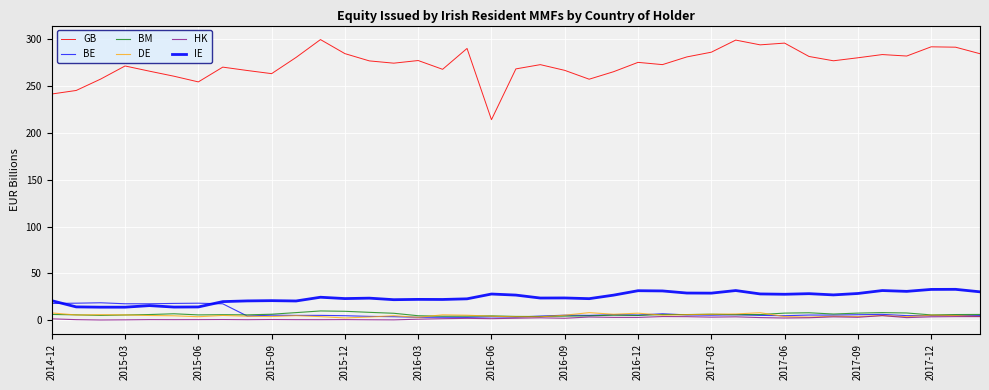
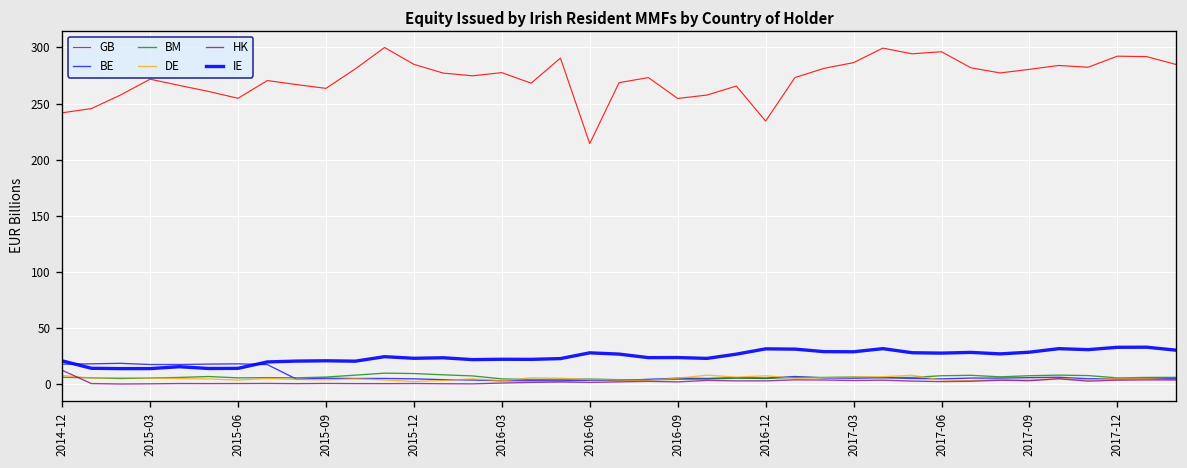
HK, 2014-12: 0 -> 10
GB, 2016-09: 270 -> 250
GB, 2016-12: 280 -> 230
